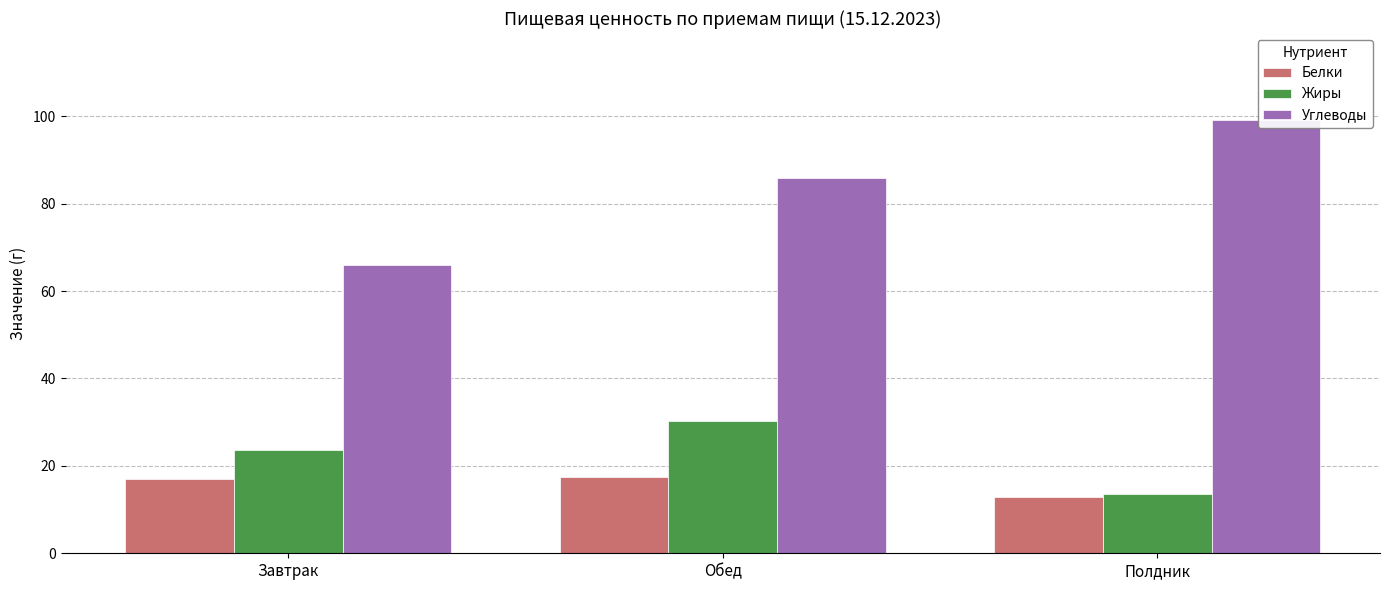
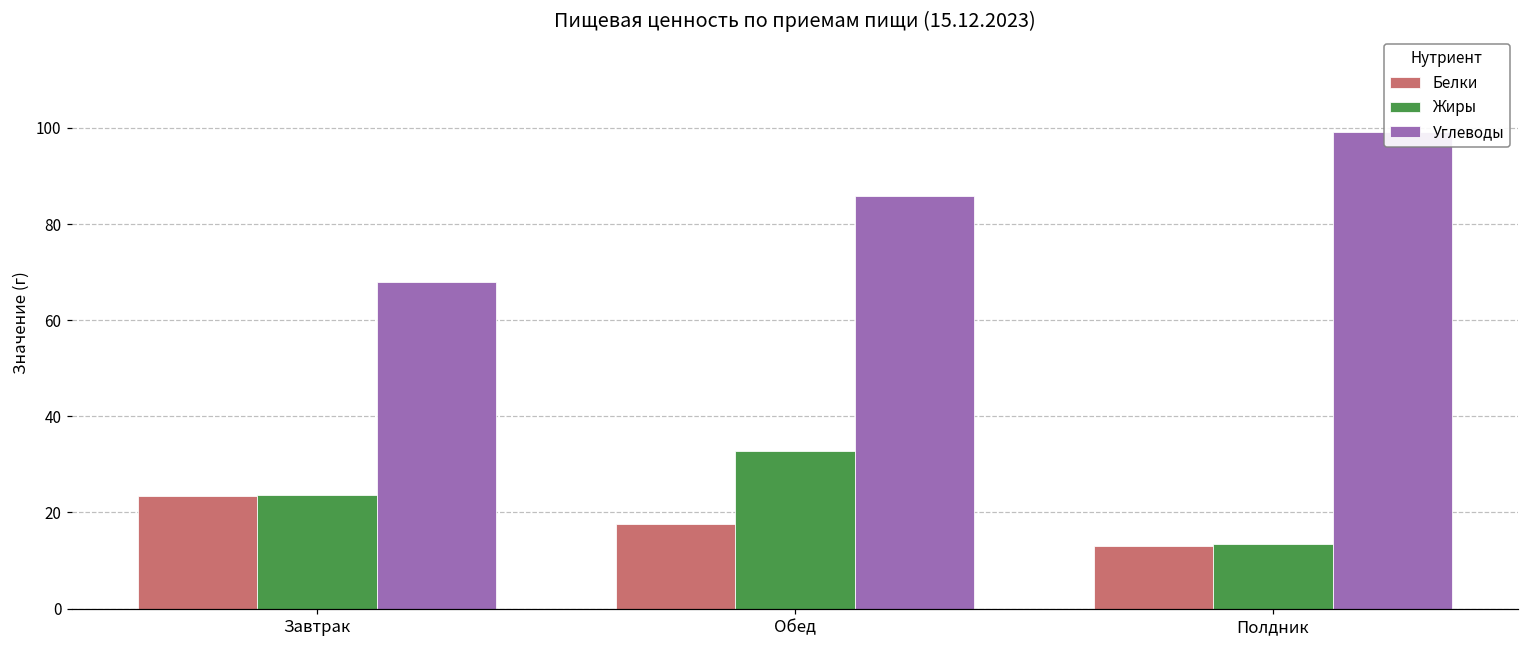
Белки, Завтрак: 17 -> 23
Углеводы, Завтрак: 66 -> 68
Жиры, Обед: 30 -> 33
